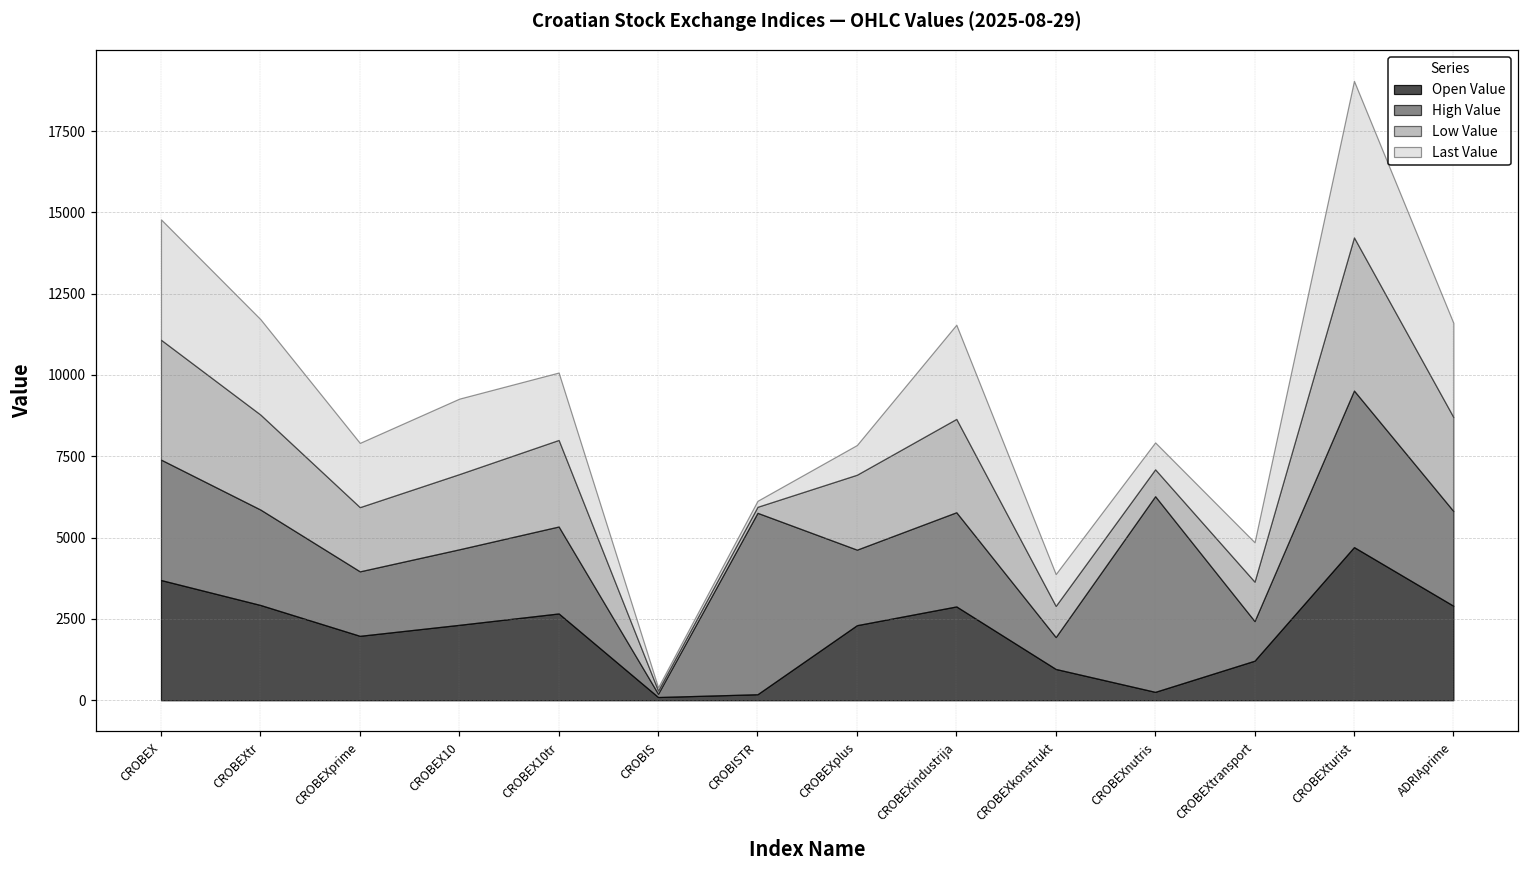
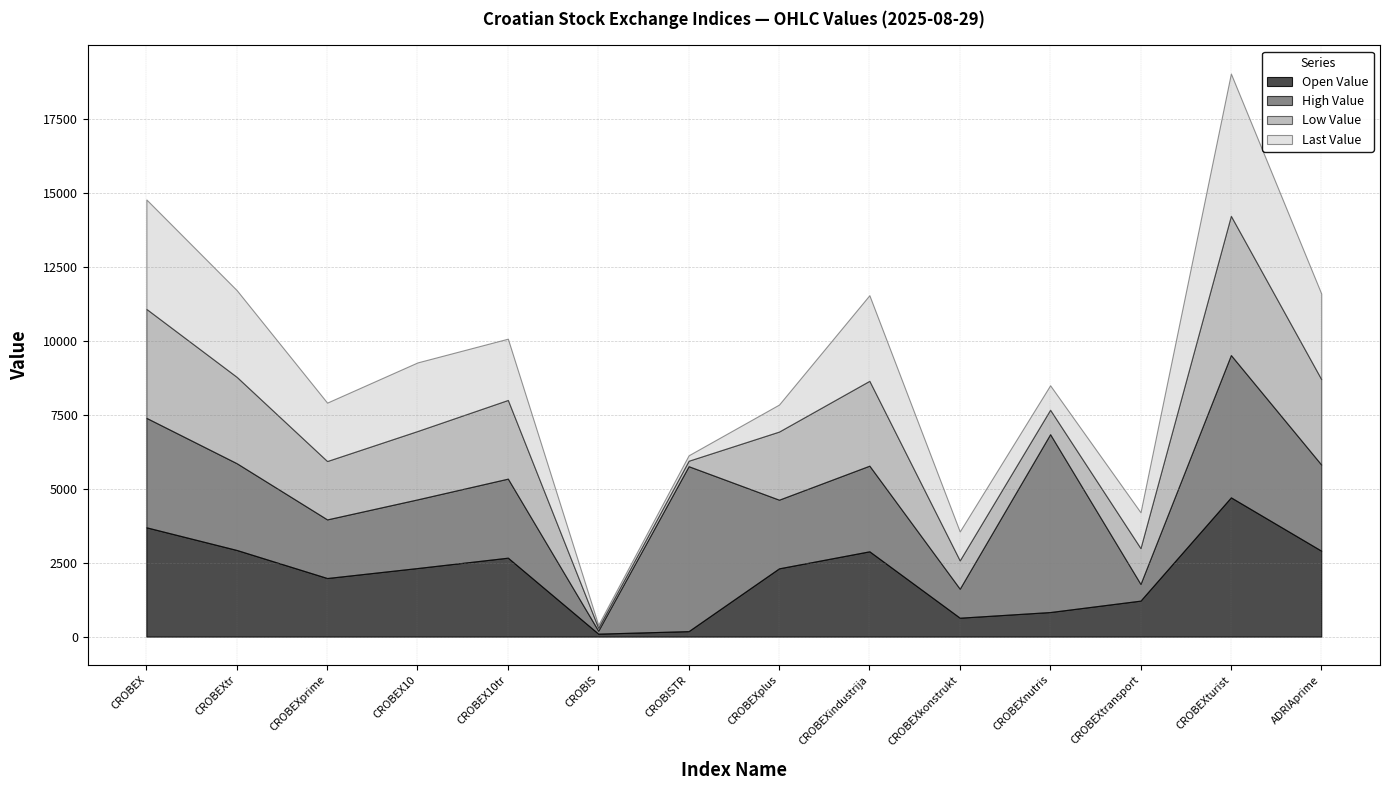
Open Value, CROBEXkonstrukt: 1000 -> 600
Open Value, CROBEXnutris: 300 -> 800
High Value, CROBEXtransport: 1200 -> 600
